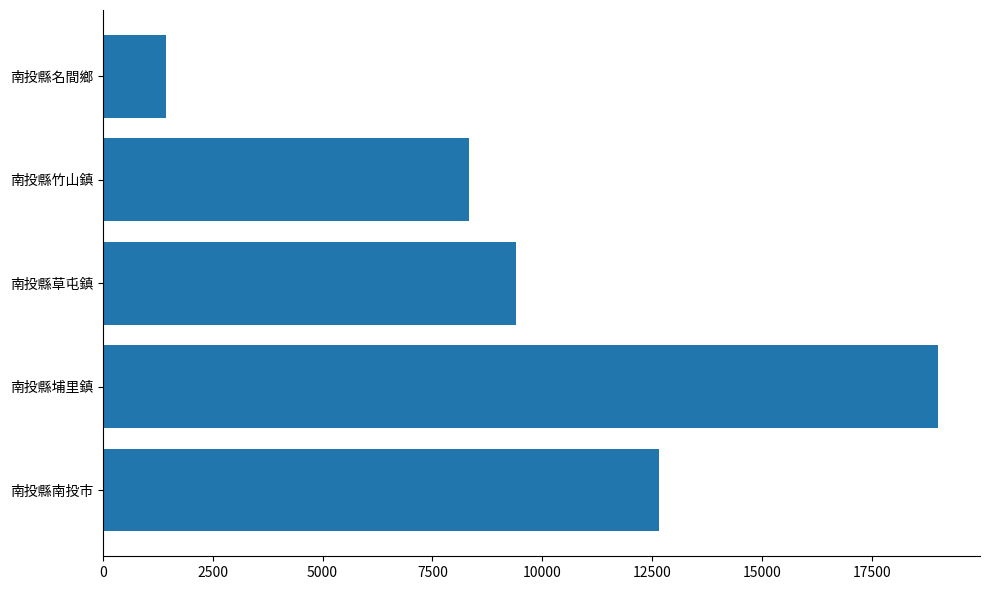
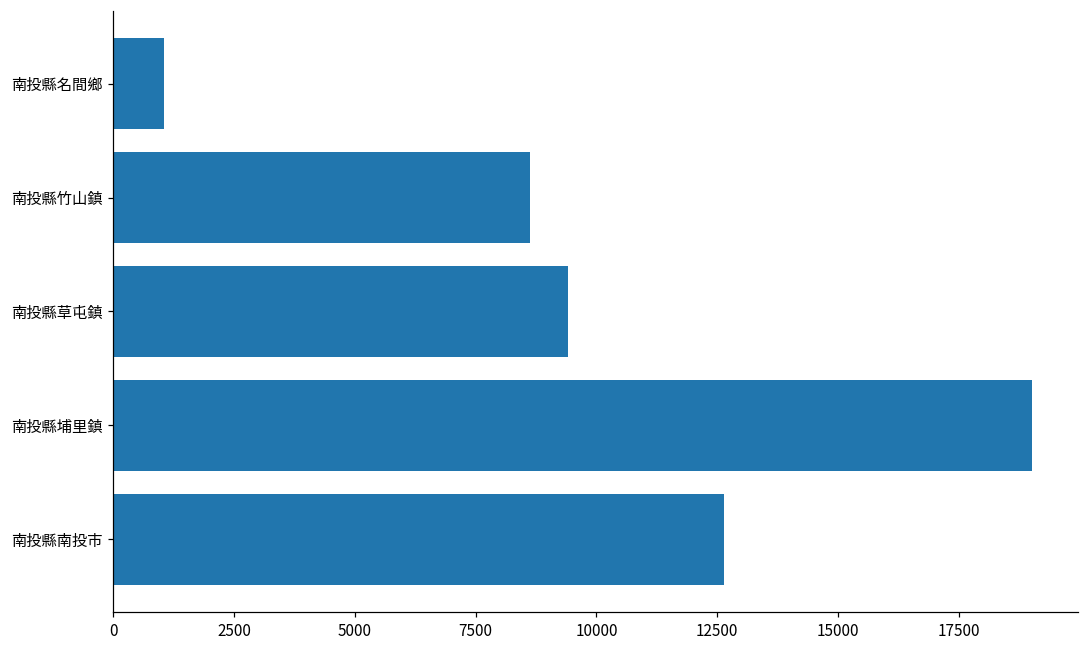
南投縣名間鄉: 1400 -> 1100
南投縣竹山鎮: 8300 -> 8600
